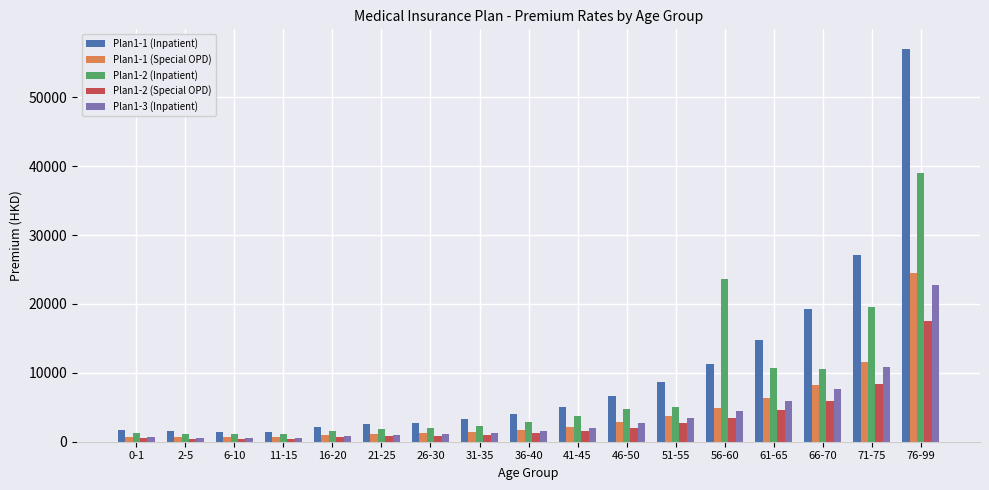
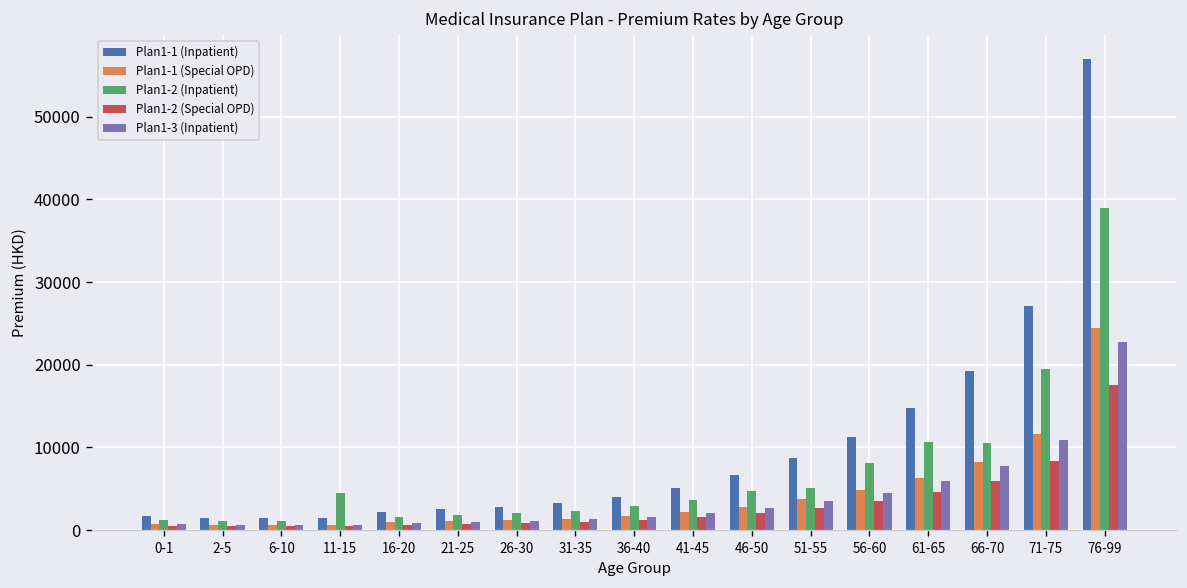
Plan1-2 (Inpatient), 11-15: 1000 -> 5000
Plan1-2 (Inpatient), 56-60: 24000 -> 8000
